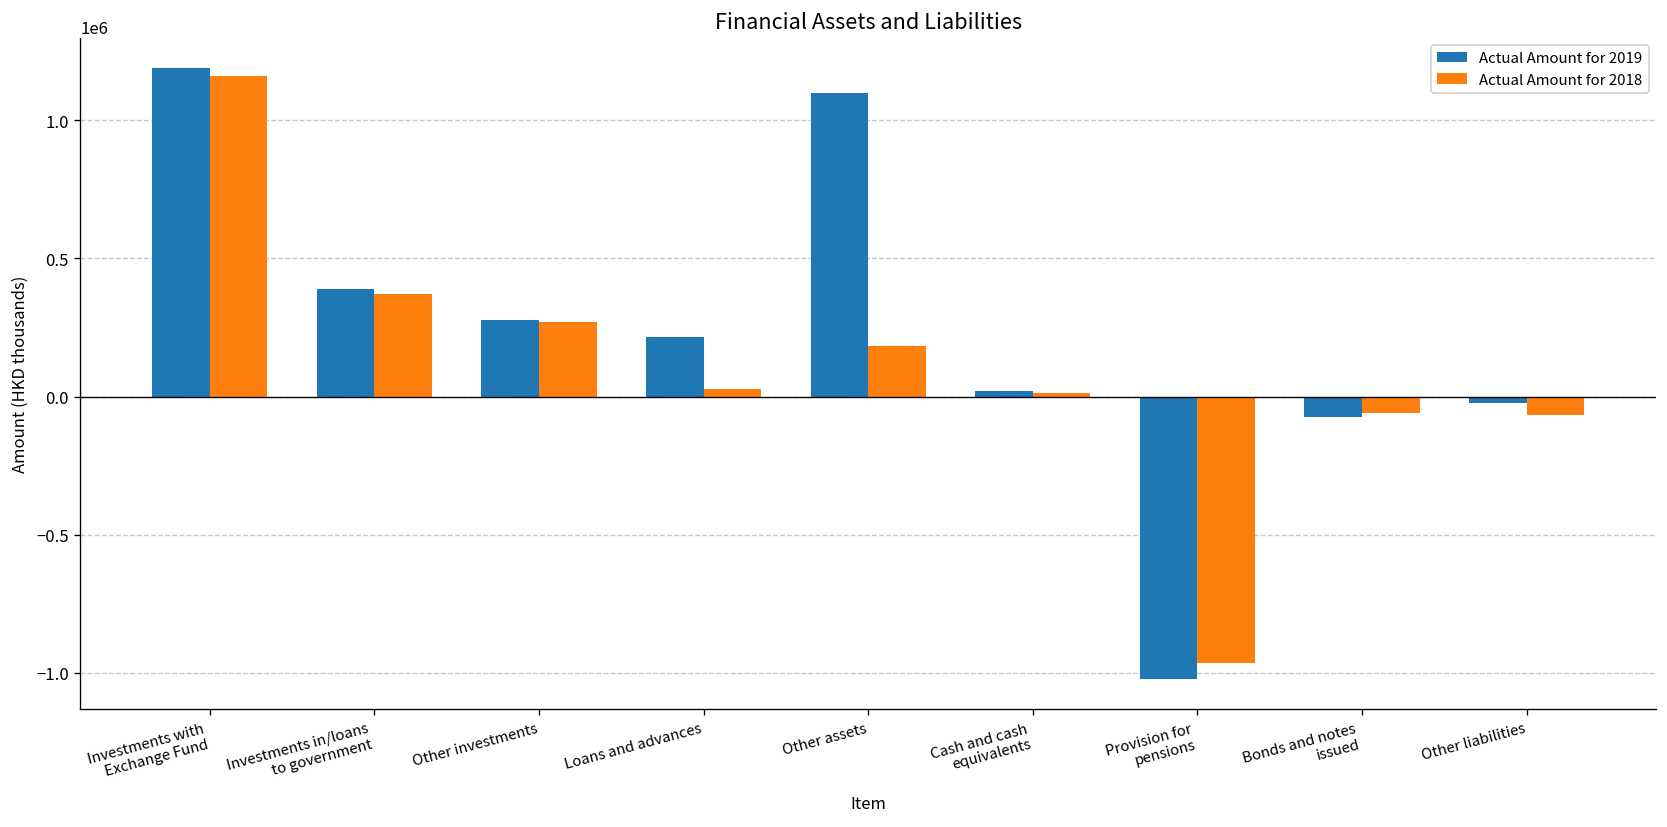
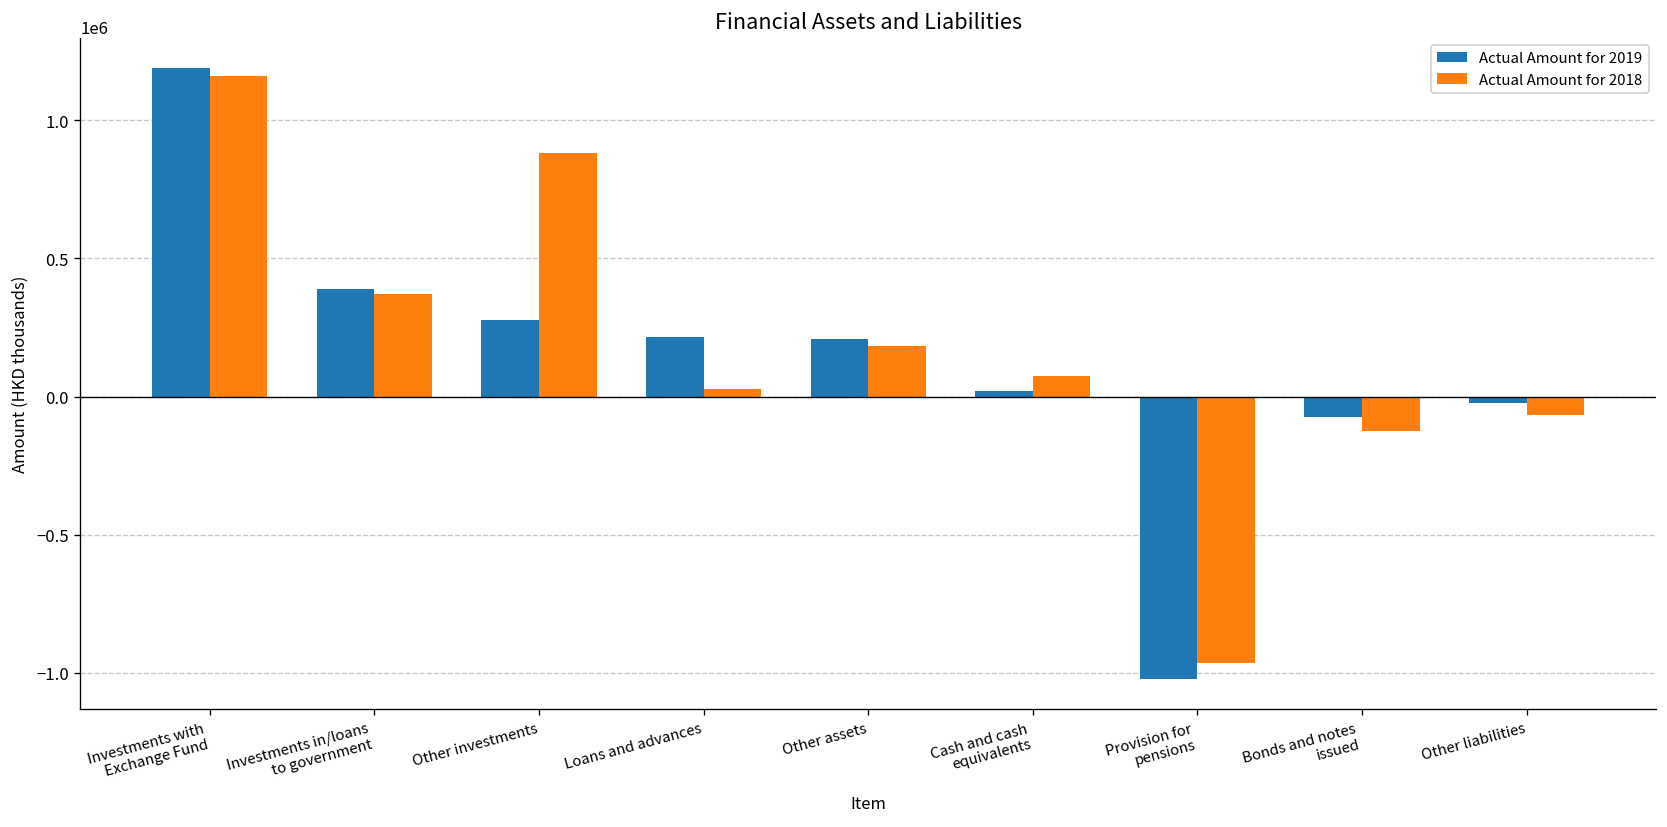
Actual Amount for 2018, Other investments: 270000 -> 880000
Actual Amount for 2019, Other assets: 1100000 -> 210000
Actual Amount for 2018, Cash and cash equivalents: 10000 -> 70000
Actual Amount for 2018, Bonds and notes issued: -60000 -> -120000
